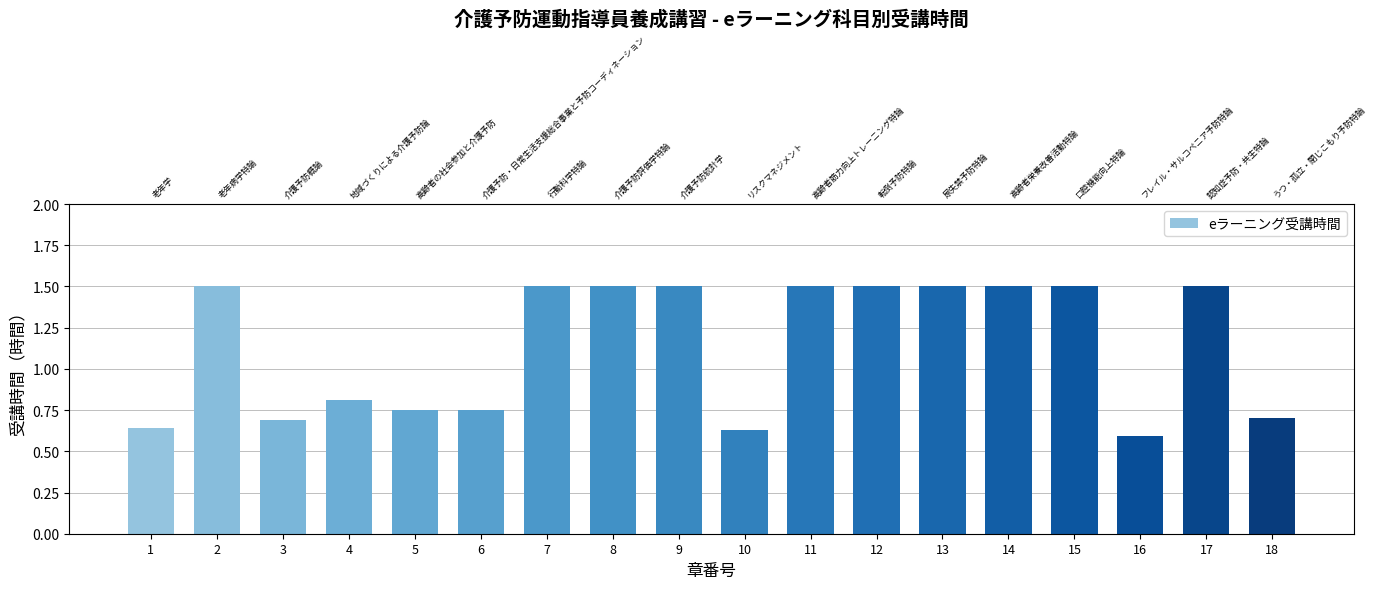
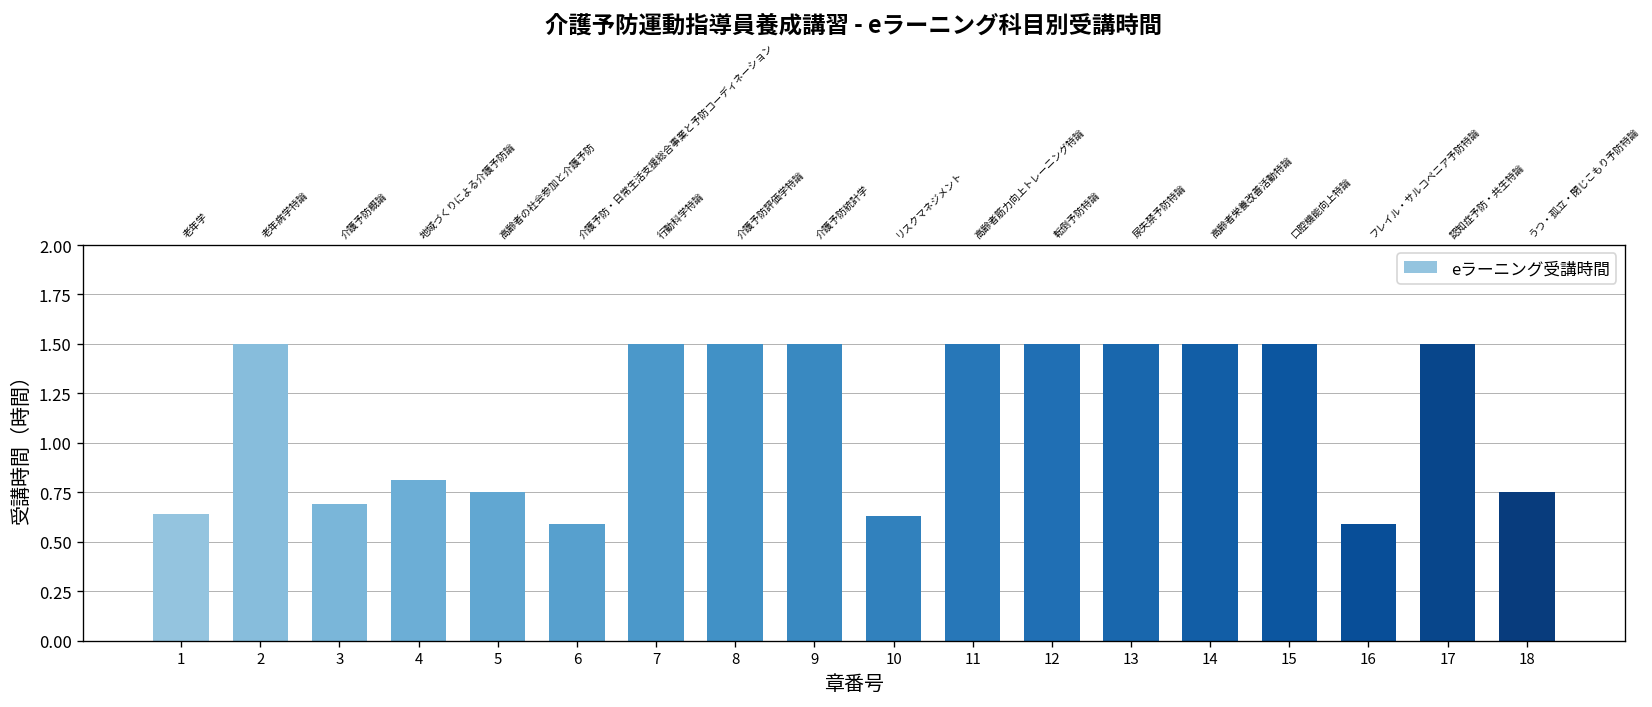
6: 0.75 -> 0.59
18: 0.70 -> 0.75
